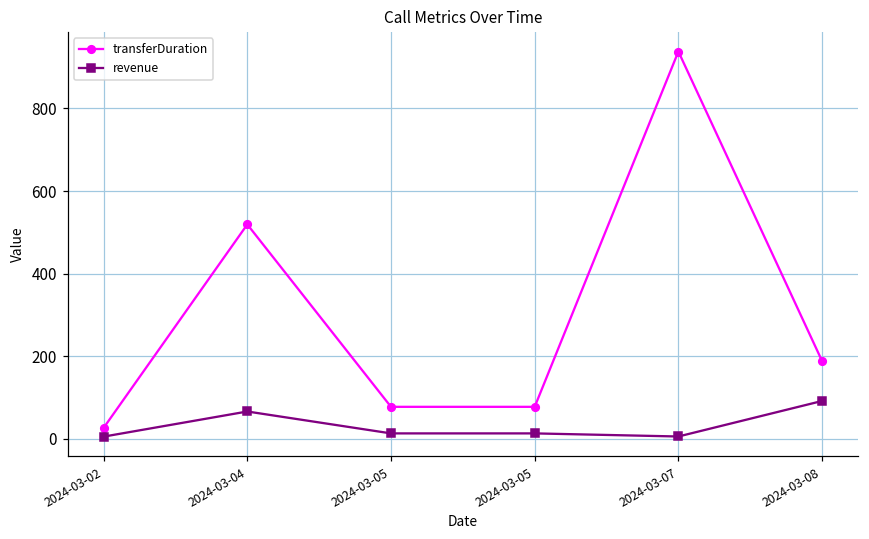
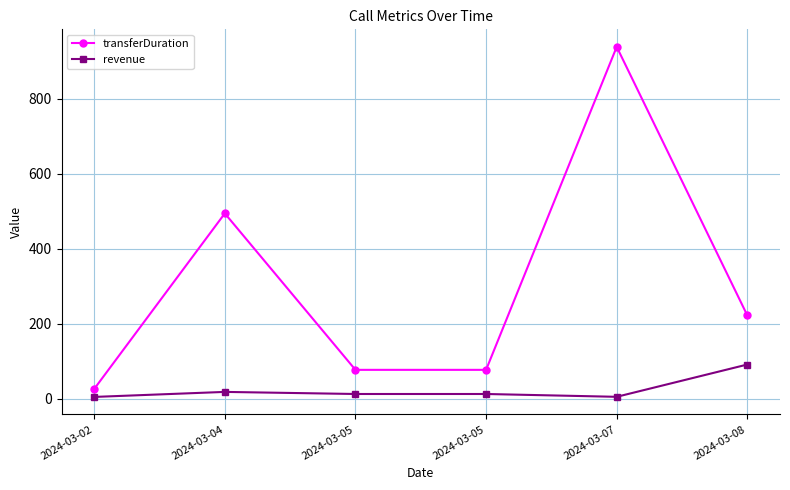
transferDuration, 2024-03-04: 520 -> 490
revenue, 2024-03-04: 70 -> 20
transferDuration, 2024-03-08: 190 -> 220
